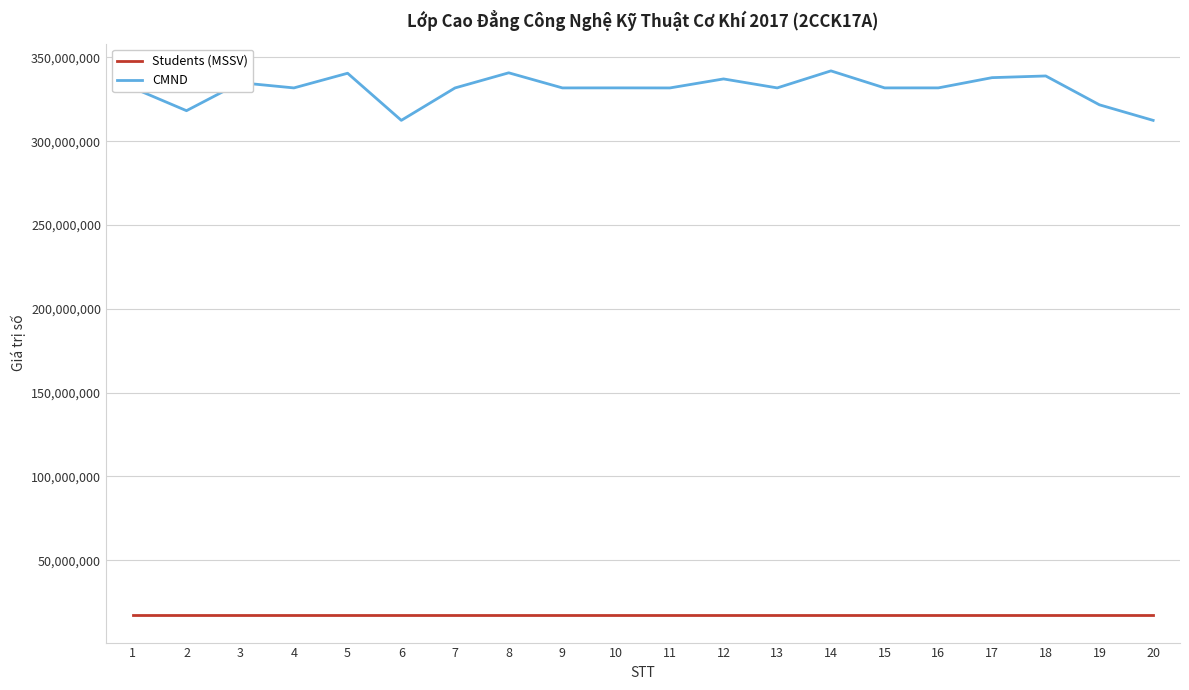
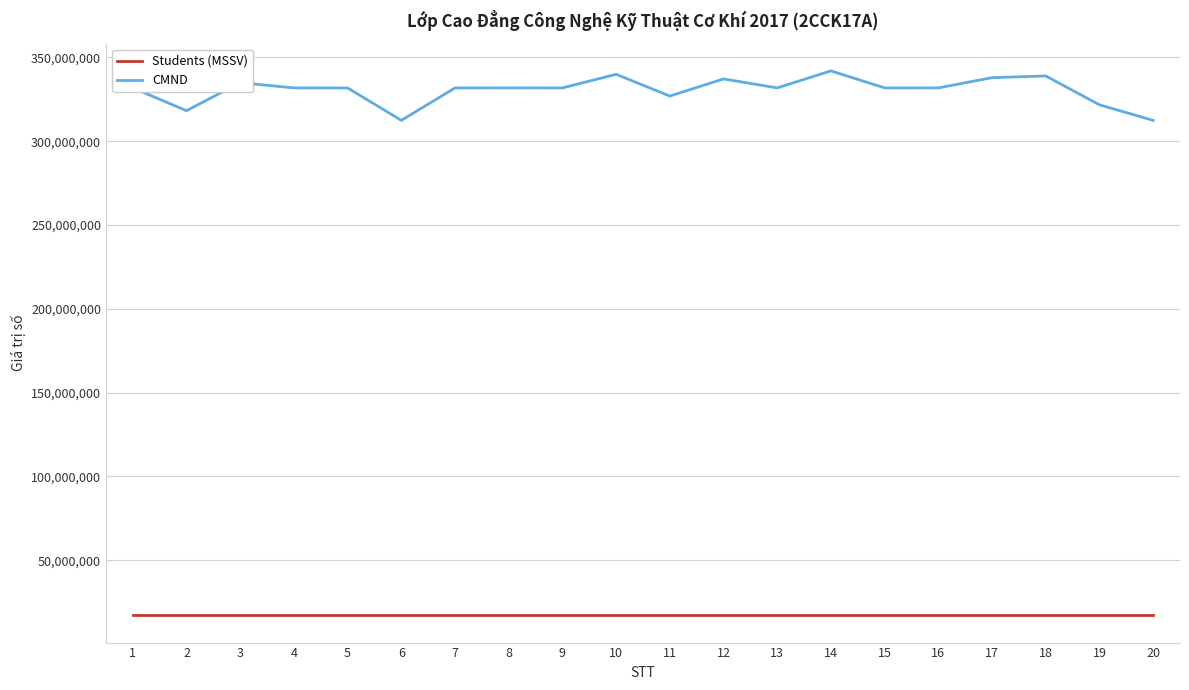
CMND, 5: 341,000,000 -> 332,000,000
CMND, 8: 341,000,000 -> 332,000,000
CMND, 10: 332,000,000 -> 340,000,000
CMND, 11: 332,000,000 -> 327,000,000
